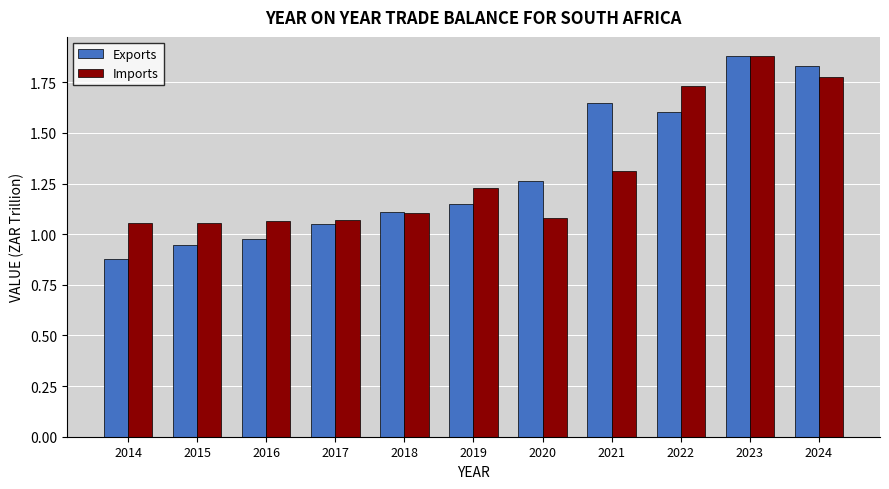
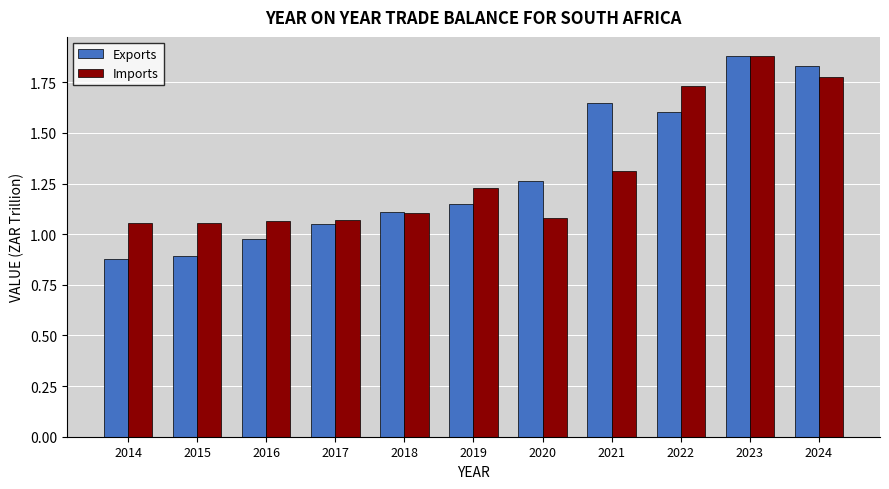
Exports, 2015: 0.95 -> 0.89
